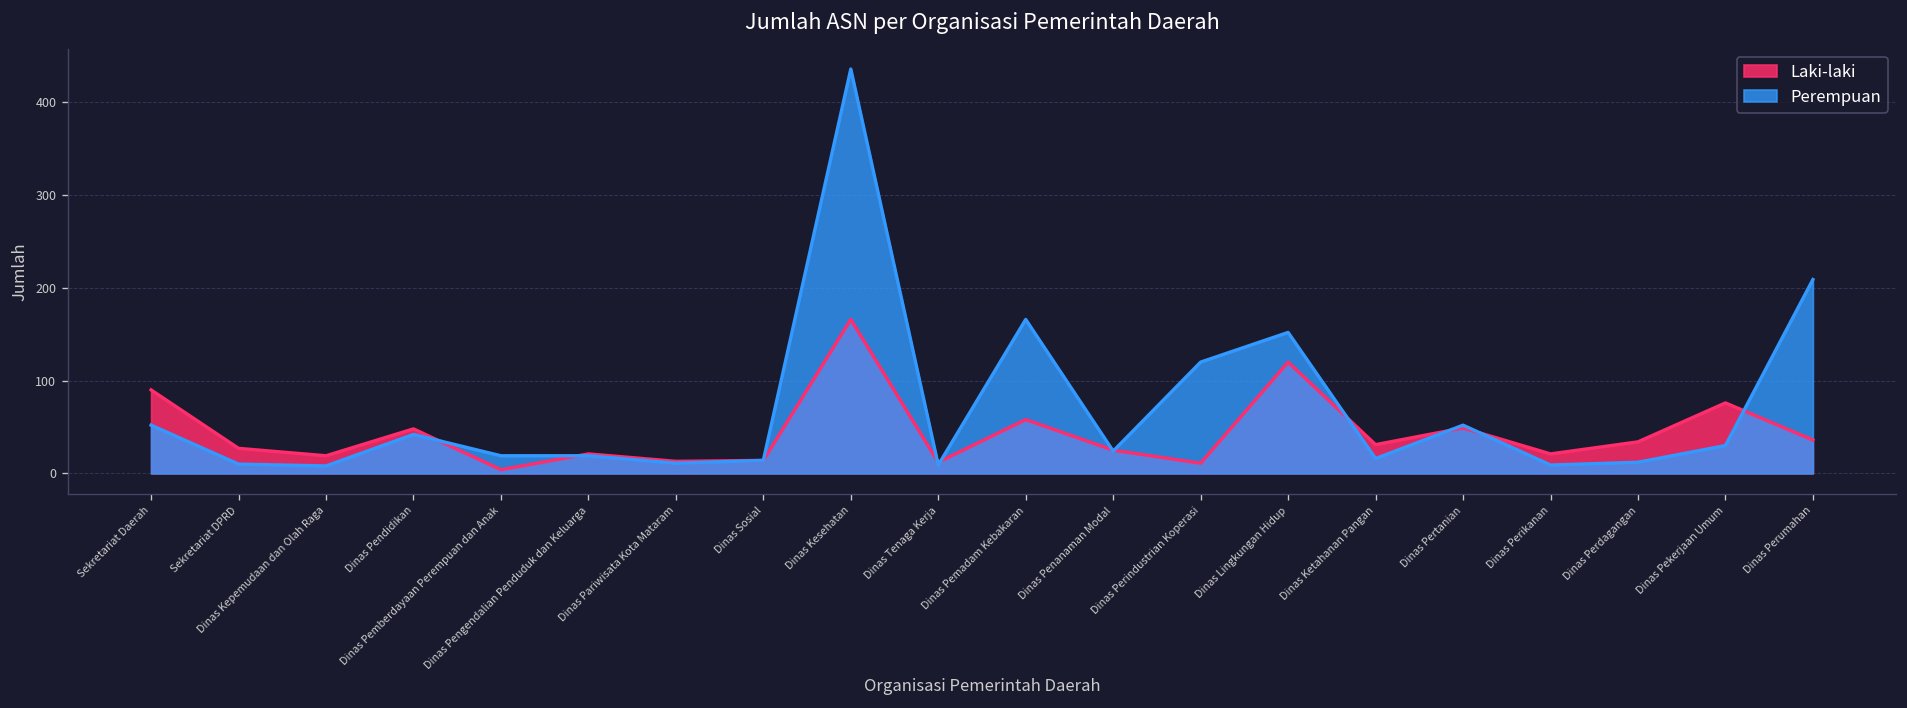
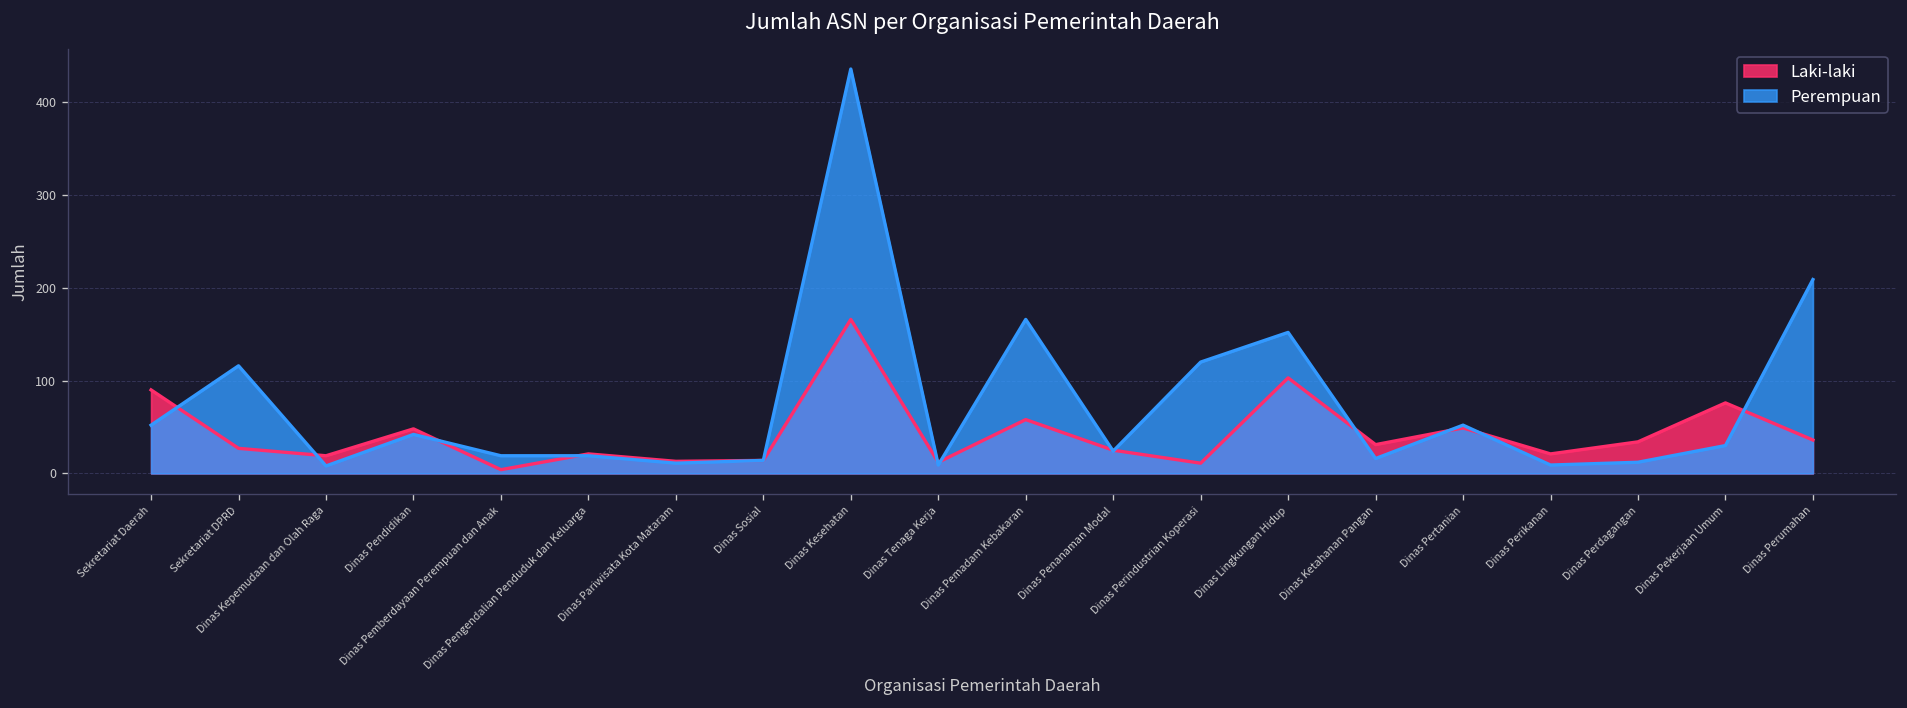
Perempuan, Sekretariat DPRD: 10 -> 120
Laki-laki, Dinas Lingkungan Hidup: 120 -> 100
